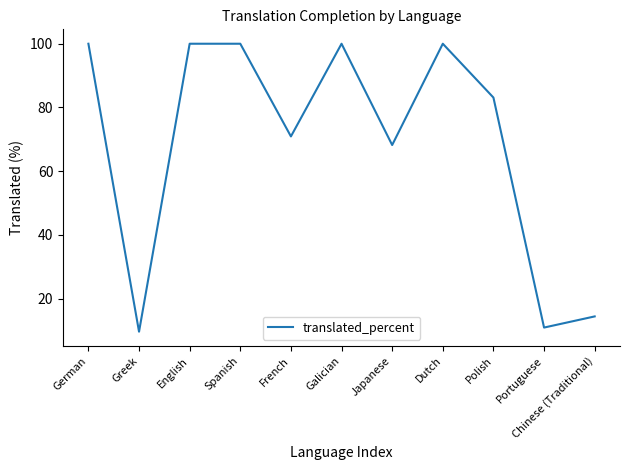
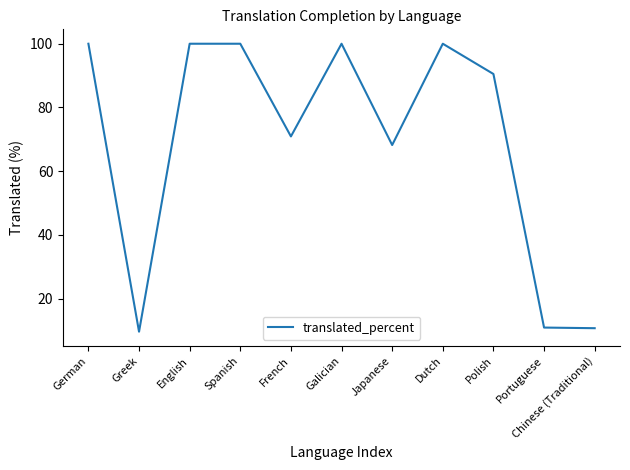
Polish: 83 -> 91
Chinese (Traditional): 14 -> 11
